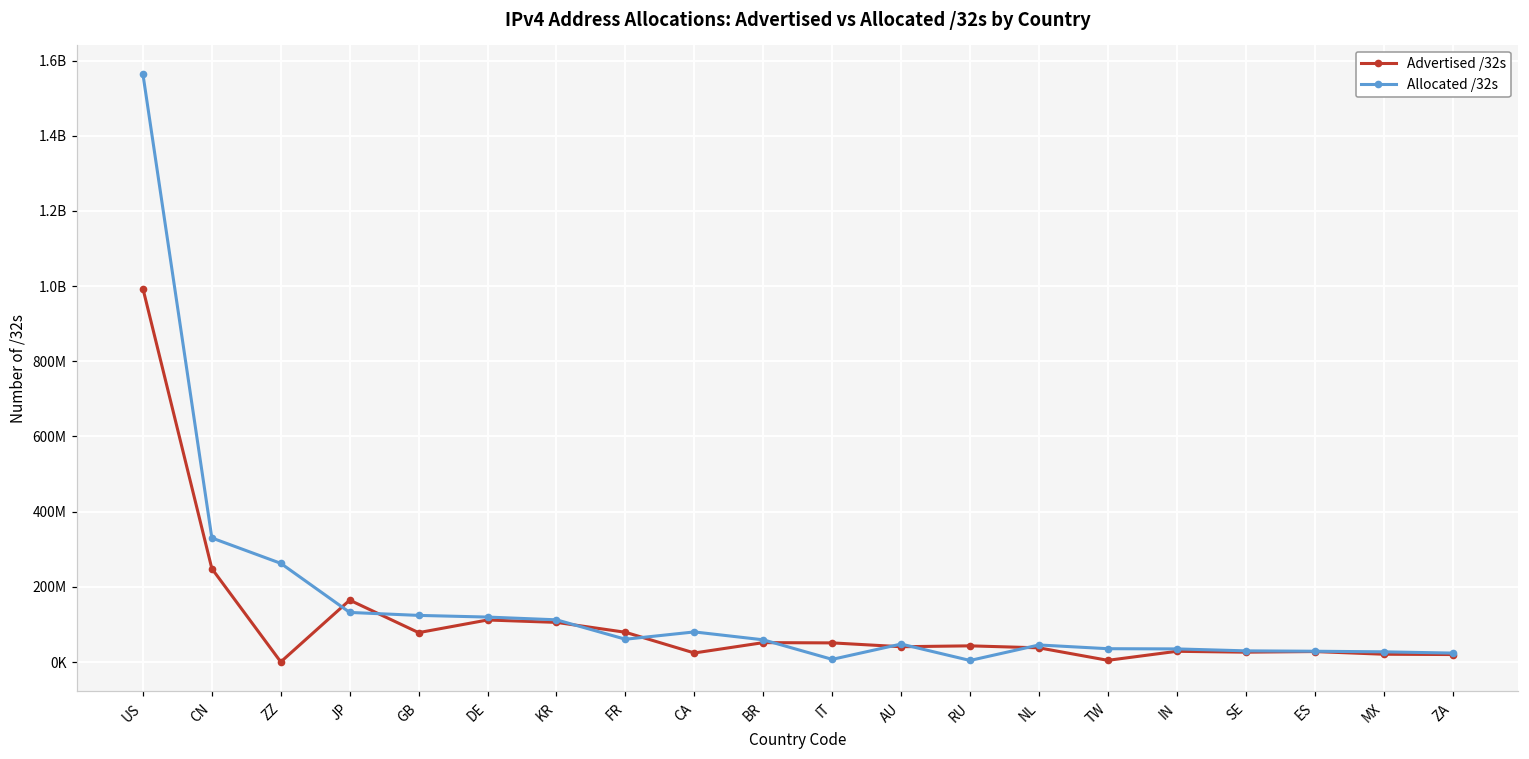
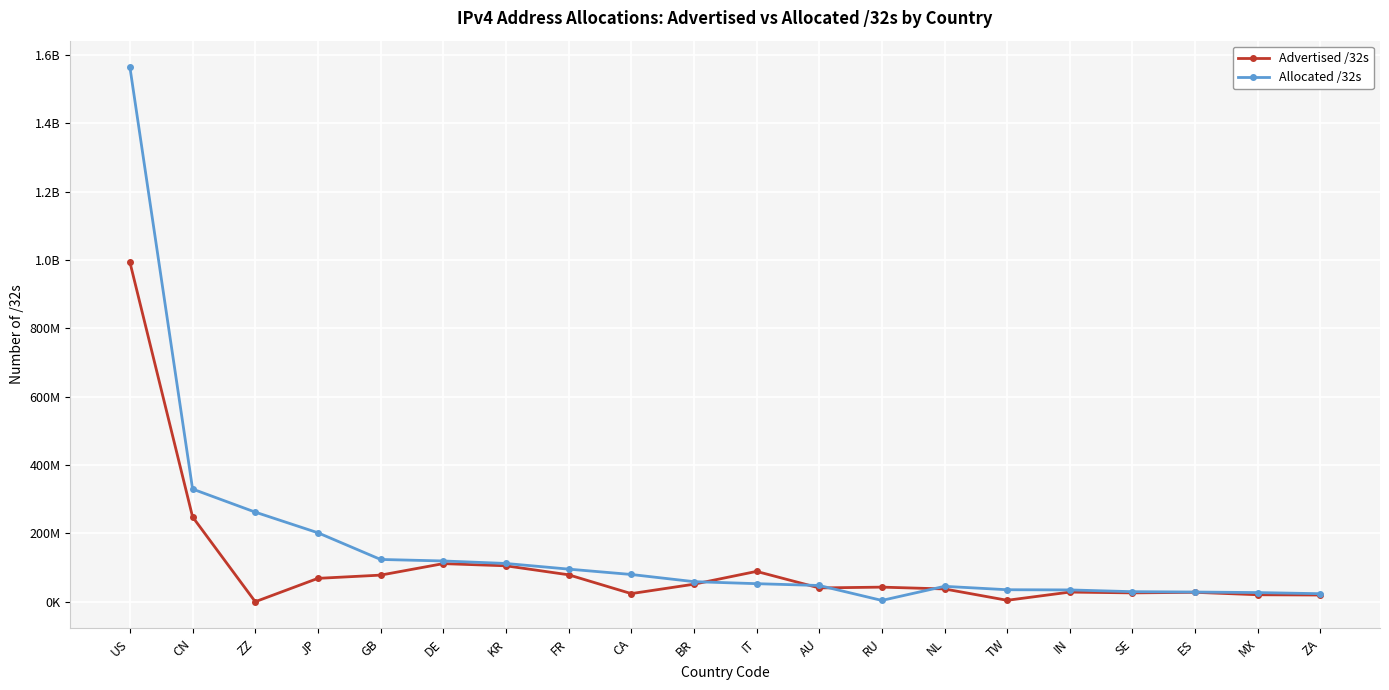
Advertised /32s, JP: 160000000 -> 70000000
Allocated /32s, JP: 130000000 -> 200000000
Allocated /32s, FR: 60000000 -> 100000000
Advertised /32s, IT: 50000000 -> 90000000
Allocated /32s, IT: 10000000 -> 50000000
